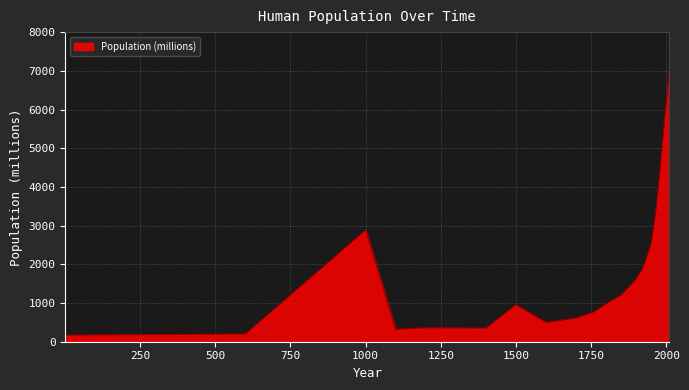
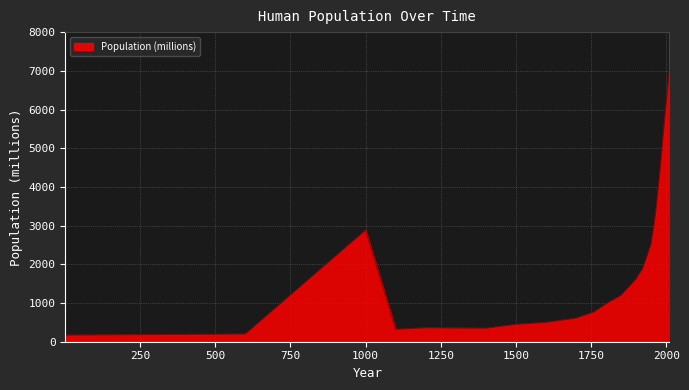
1500: 1000 -> 500
